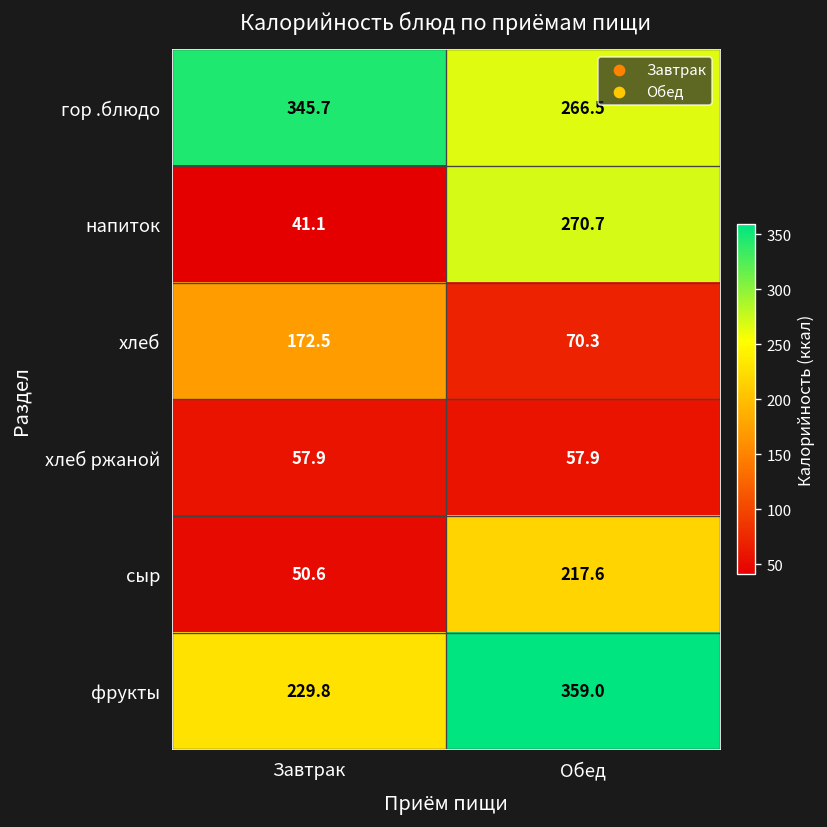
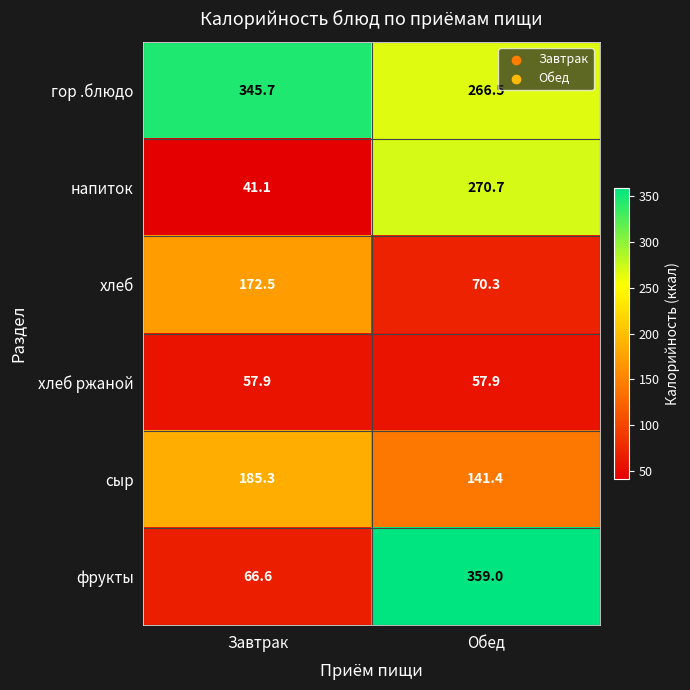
сыр, Завтрак: 50.6 -> 185.3
сыр, Обед: 217.6 -> 141.4
фрукты, Завтрак: 229.8 -> 66.6
